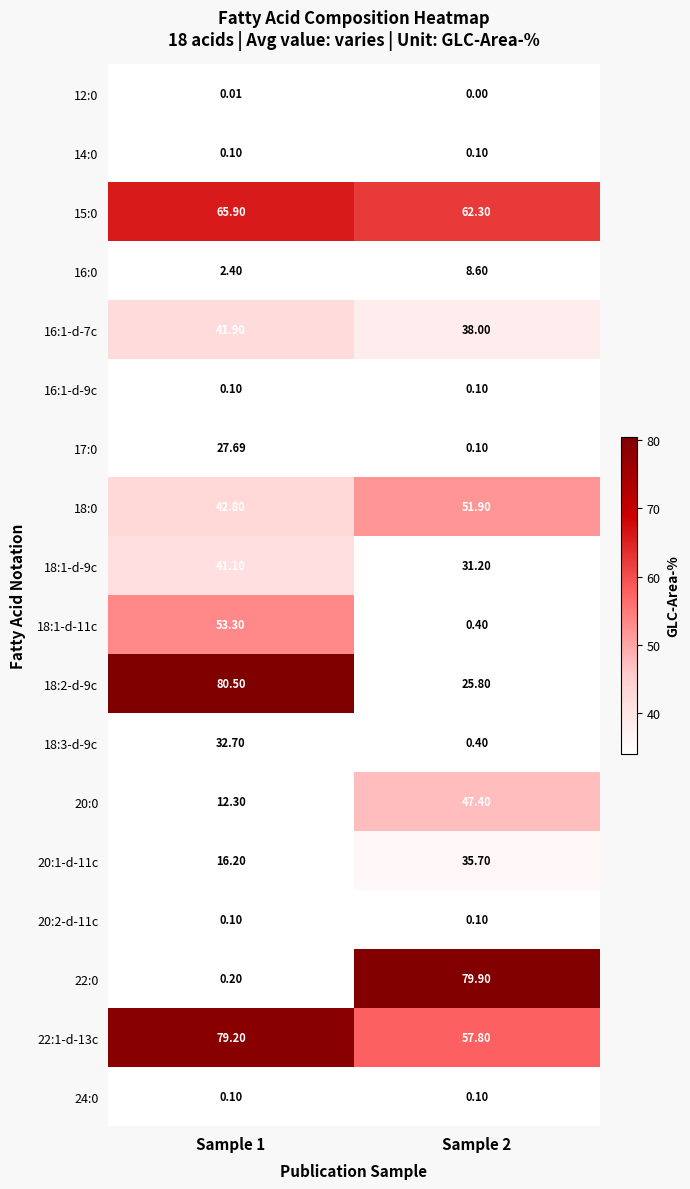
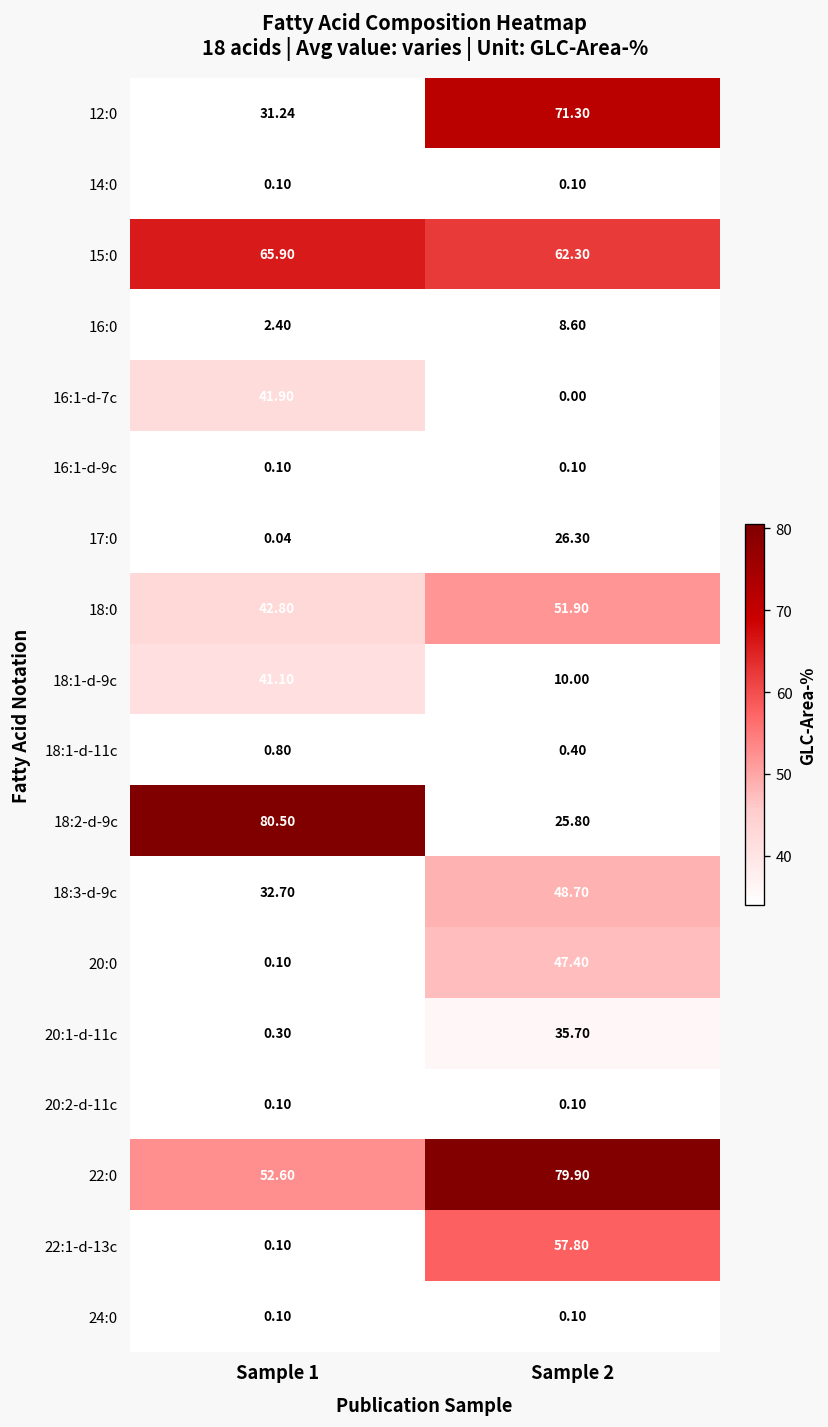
12:0, Sample 1: 0.01 -> 31.24
12:0, Sample 2: 0.00 -> 71.30
16:1-d-7c, Sample 2: 38.00 -> 0.00
17:0, Sample 1: 27.69 -> 0.04
17:0, Sample 2: 0.10 -> 26.30
18:1-d-9c, Sample 2: 31.20 -> 10.00
18:1-d-11c, Sample 1: 53.30 -> 0.80
18:3-d-9c, Sample 2: 0.40 -> 48.70
20:0, Sample 1: 12.30 -> 0.10
20:1-d-11c, Sample 1: 16.20 -> 0.30
22:0, Sample 1: 0.20 -> 52.60
22:1-d-13c, Sample 1: 79.20 -> 0.10
